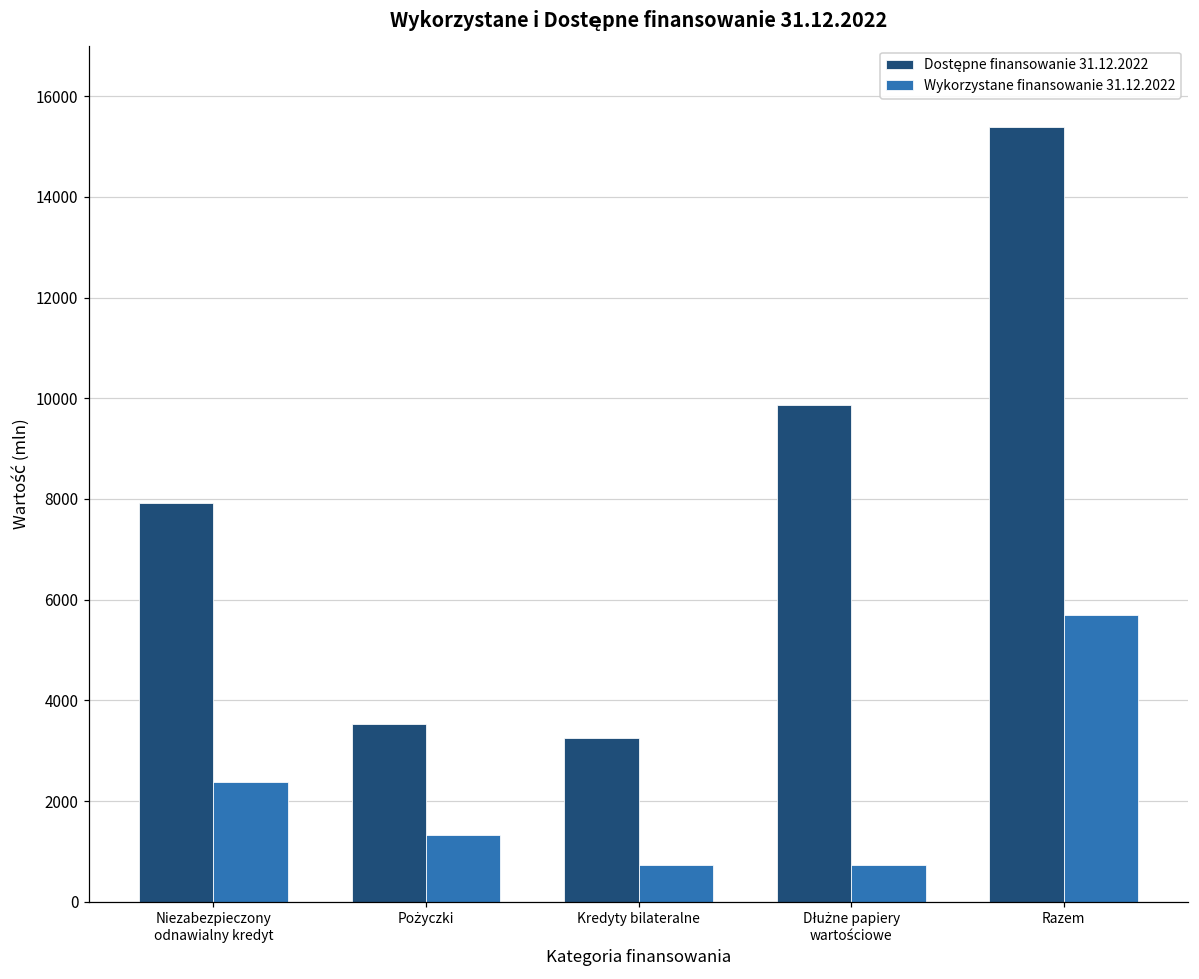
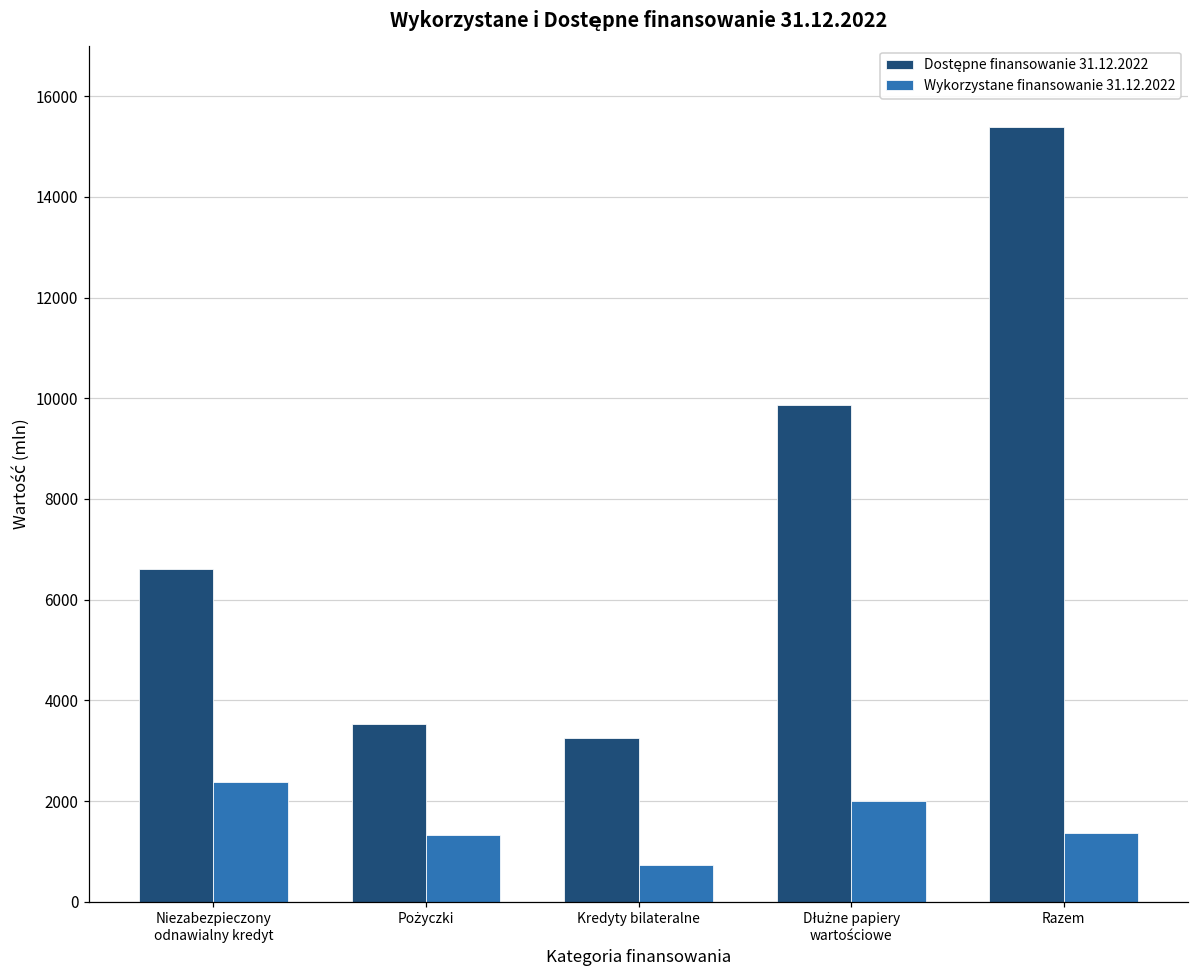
Dostępne finansowanie 31.12.2022, Niezabezpieczony odnawialny kredyt: 7900 -> 6600
Wykorzystane finansowanie 31.12.2022, Dłużne papiery wartościowe: 700 -> 2000
Wykorzystane finansowanie 31.12.2022, Razem: 5700 -> 1400
